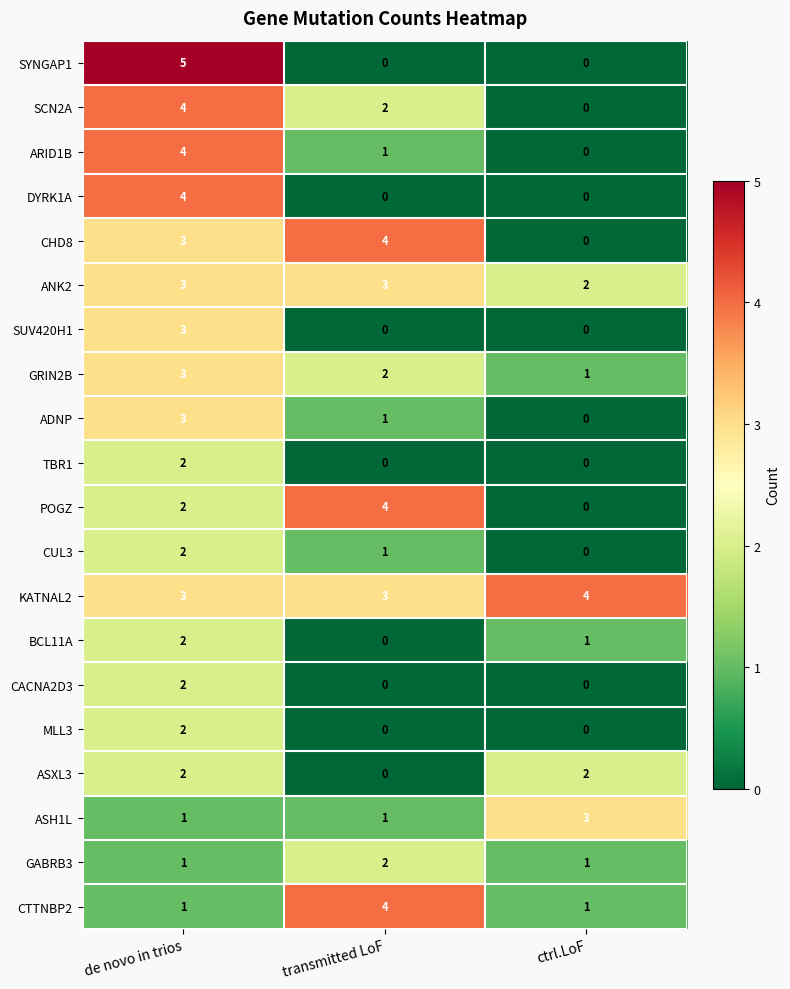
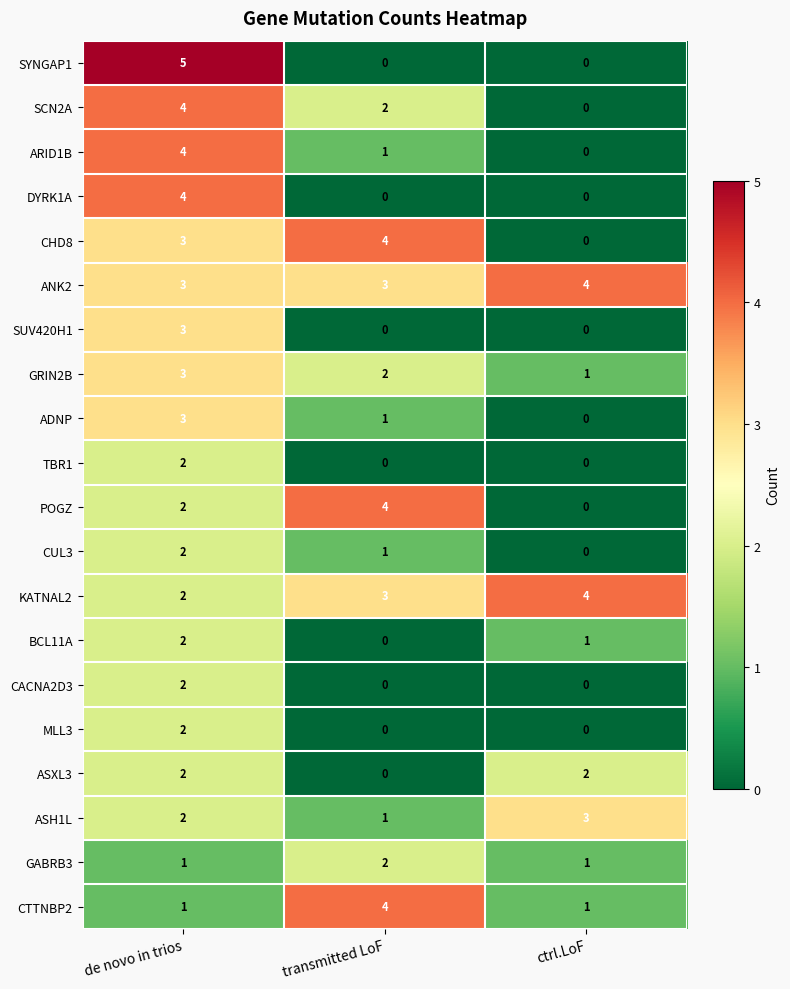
ANK2, ctrl.LoF: 2 -> 4
KATNAL2, de novo in trios: 3 -> 2
ASH1L, de novo in trios: 1 -> 2
